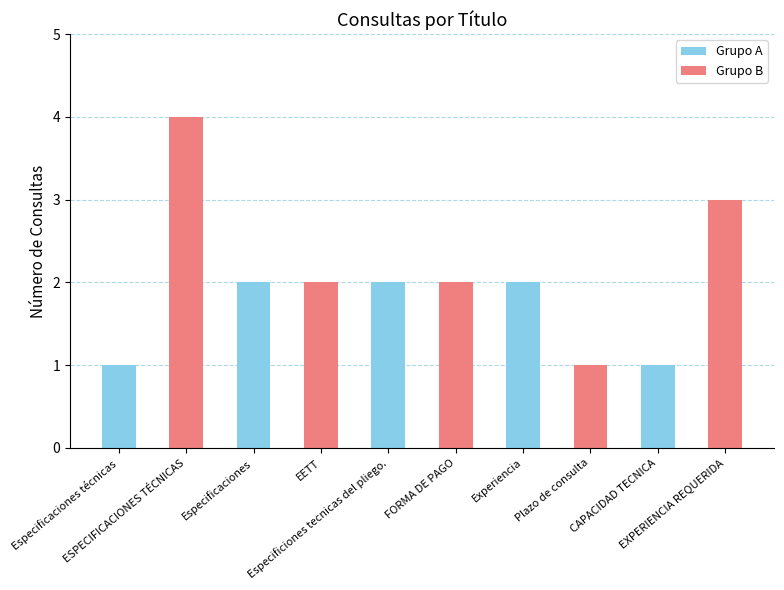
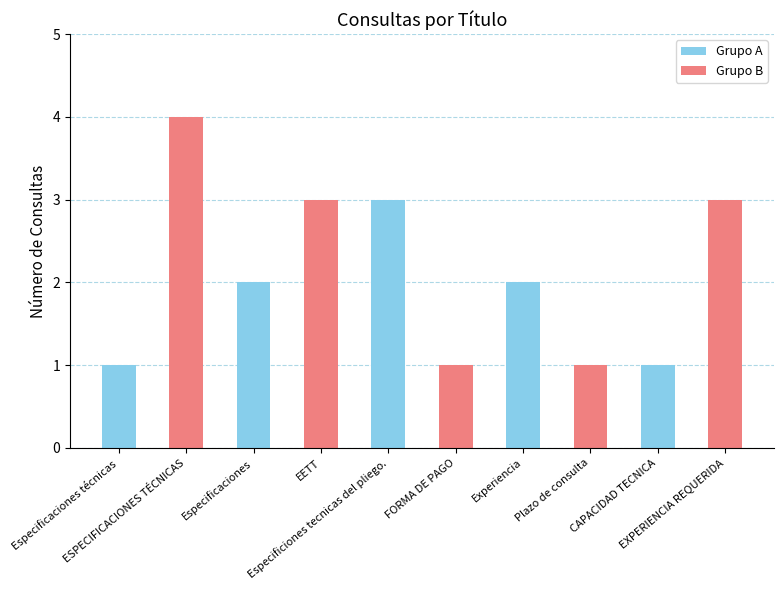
EETT: 2 -> 3
Especificiones tecnicas del pliego.: 2 -> 3
FORMA DE PAGO: 2 -> 1
